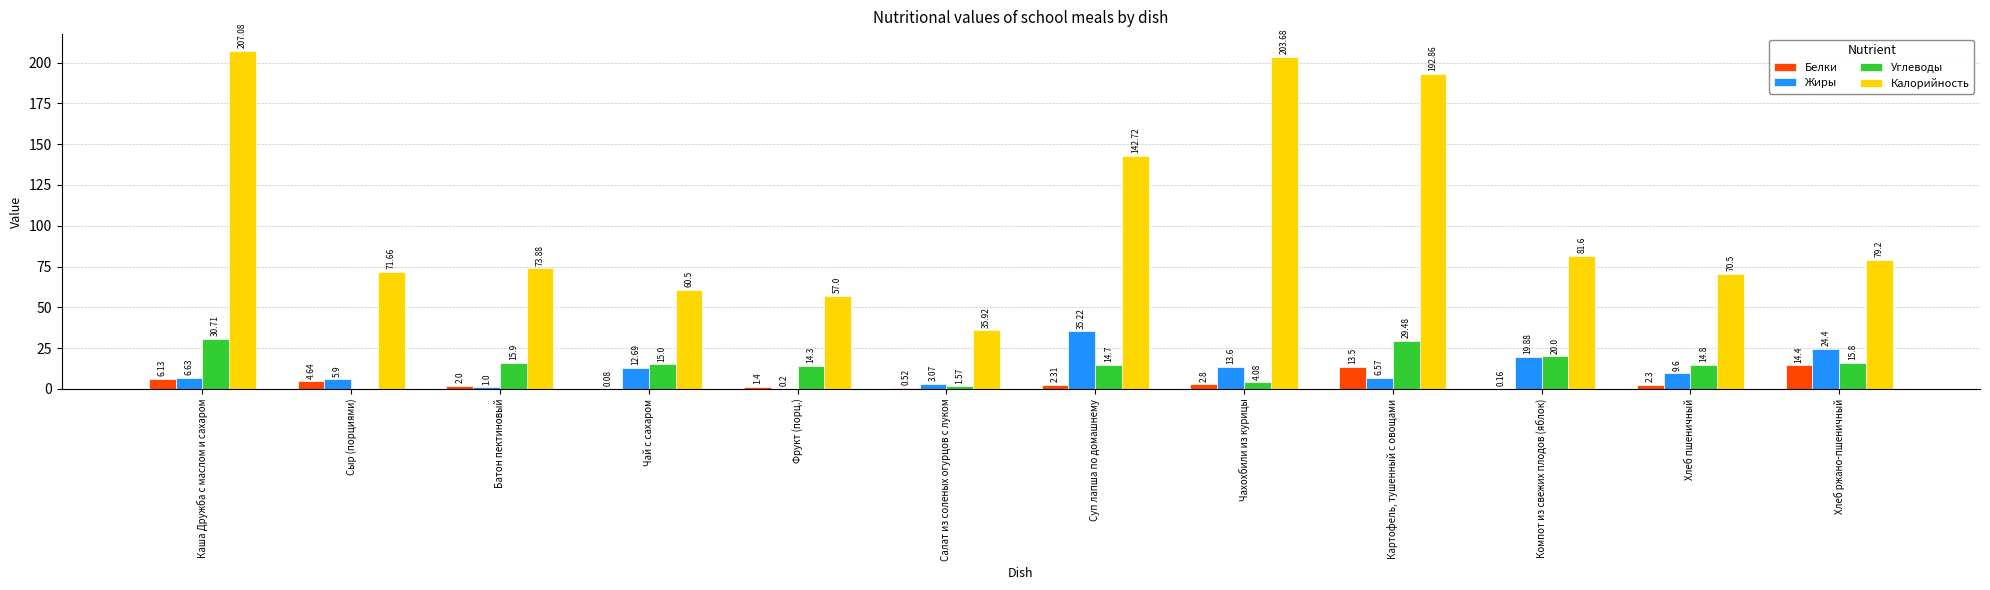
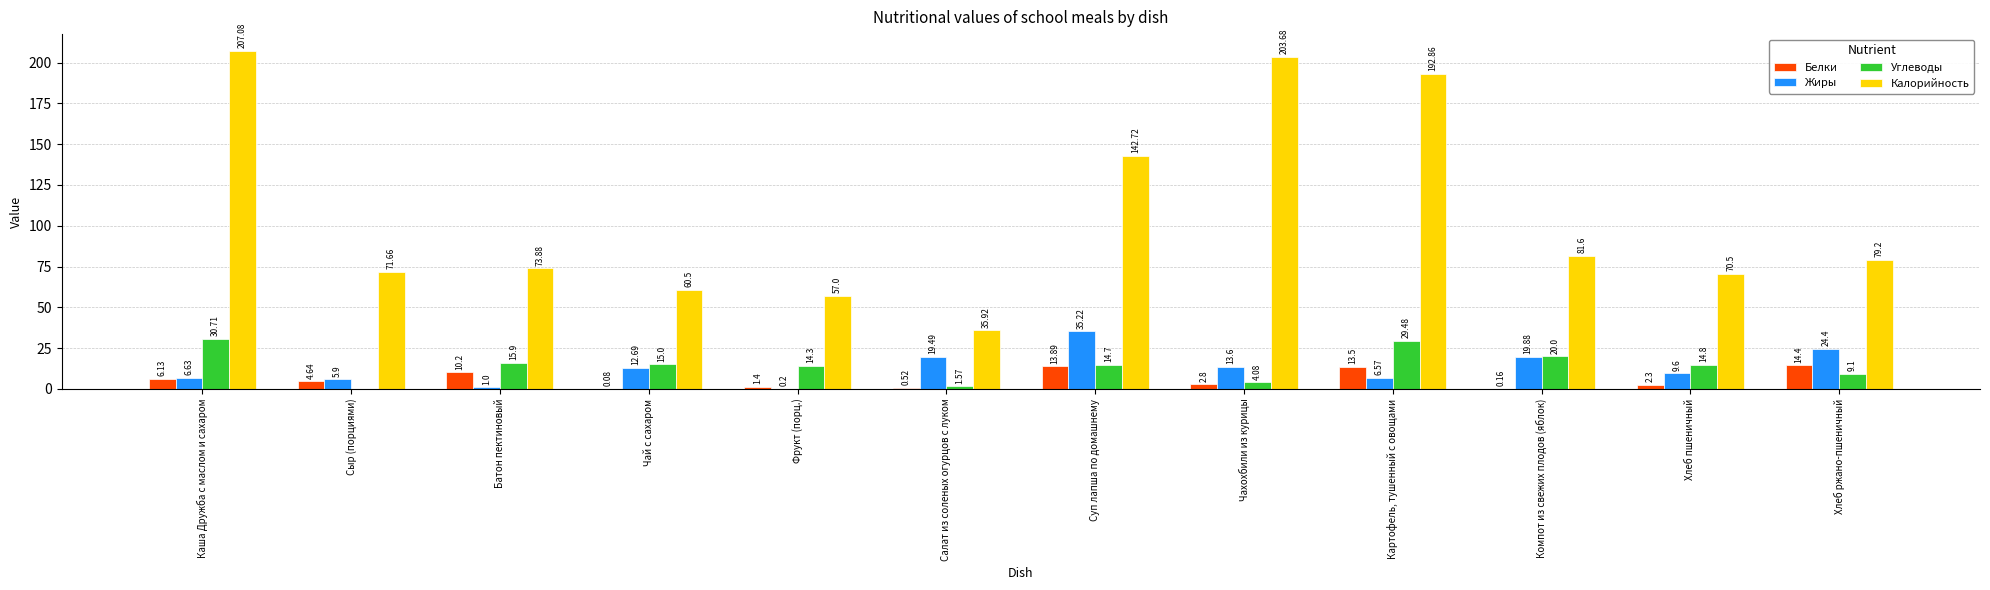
Белки, Батон пектиновый: 2.0 -> 10.2
Жиры, Салат из соленых огурцов с луком: 3.07 -> 19.49
Белки, Суп лапша по домашнему: 2.31 -> 13.89
Углеводы, Хлеб ржано-пшеничный: 15.8 -> 9.1
